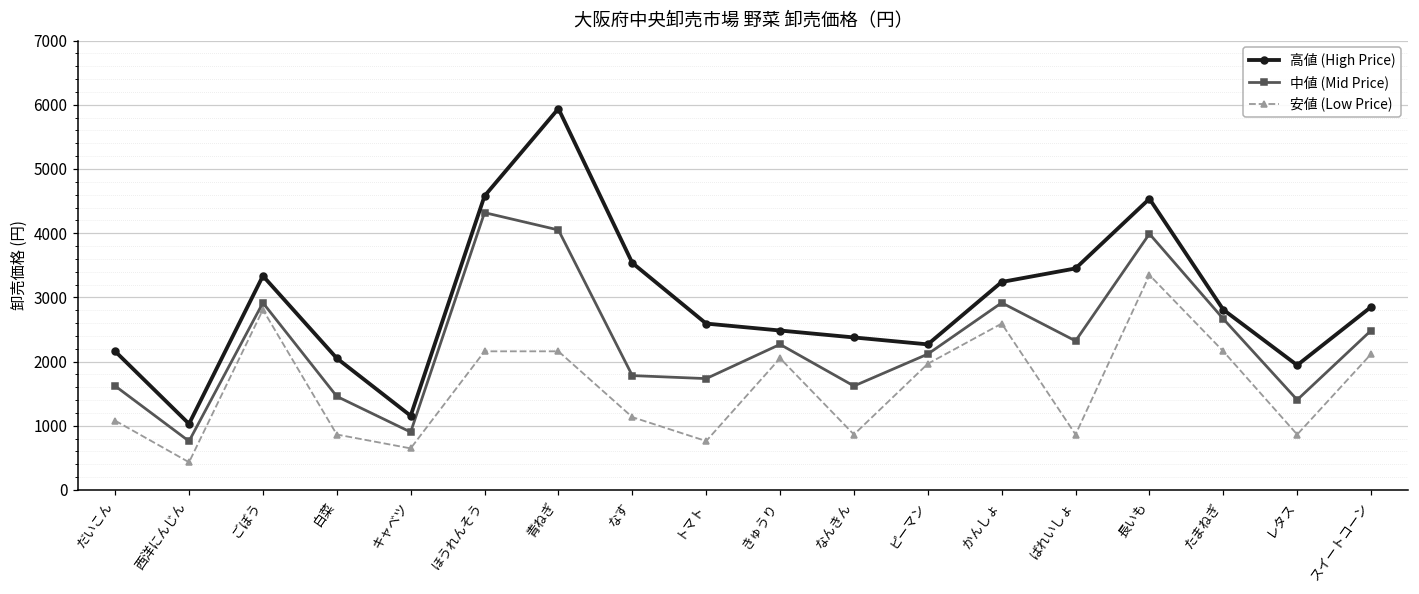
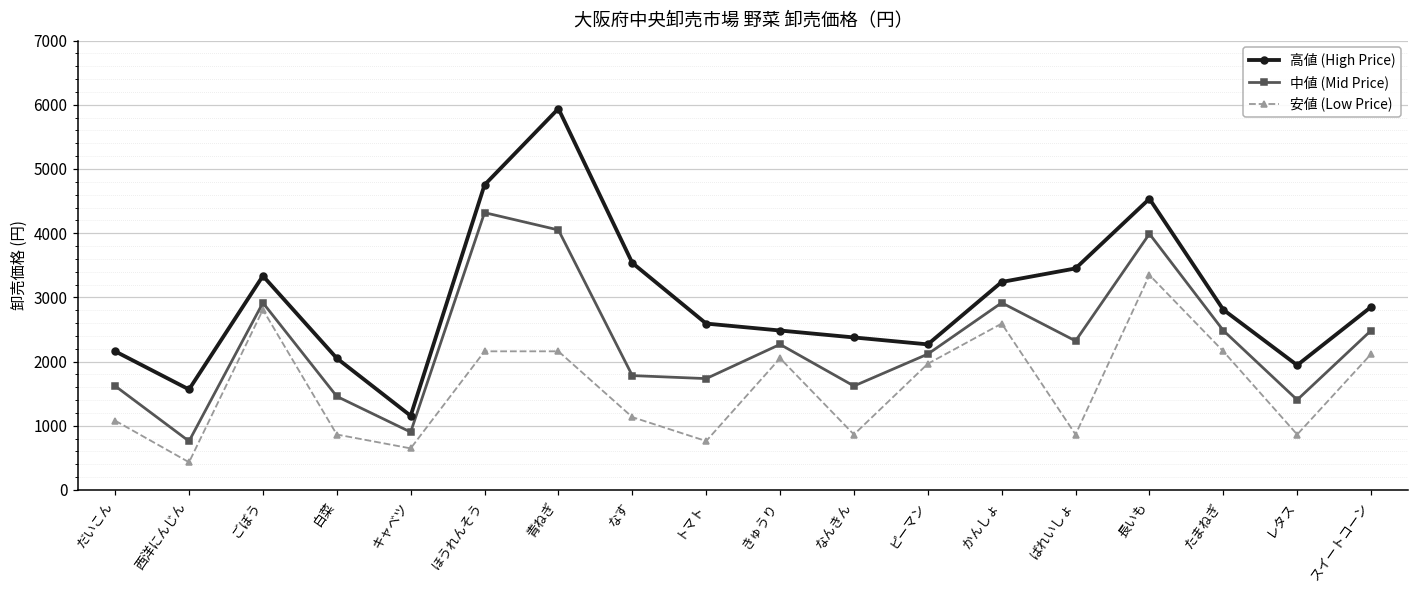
高値 (High Price), 西洋にんじん: 1000 -> 1600
高値 (High Price), ほうれんそう: 4600 -> 4800
中値 (Mid Price), たまねぎ: 2700 -> 2500
